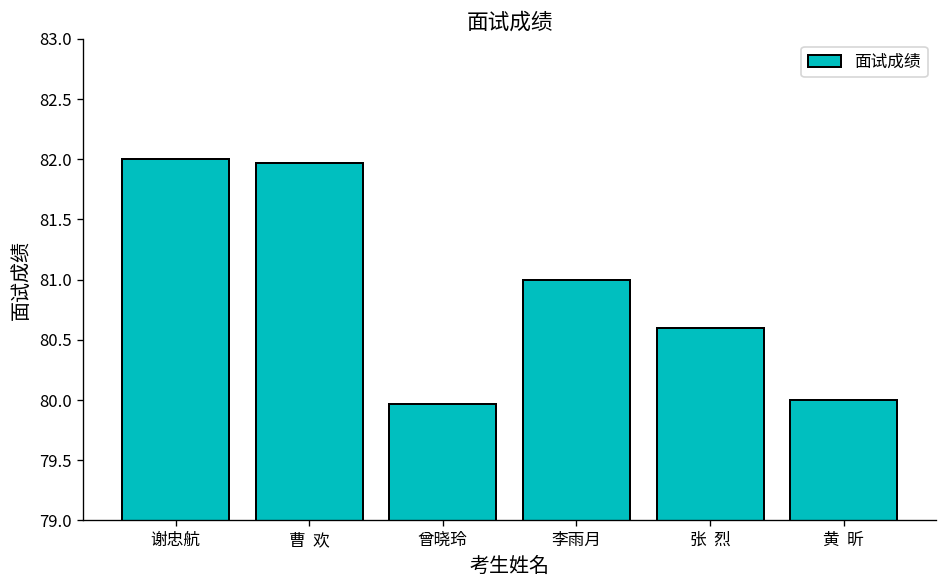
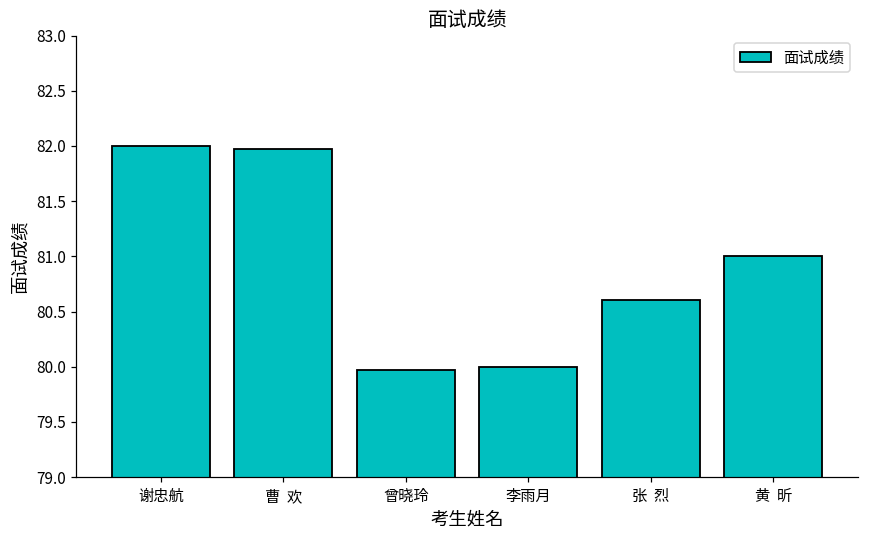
李雨月: 81 -> 80
黄 昕: 80 -> 81
